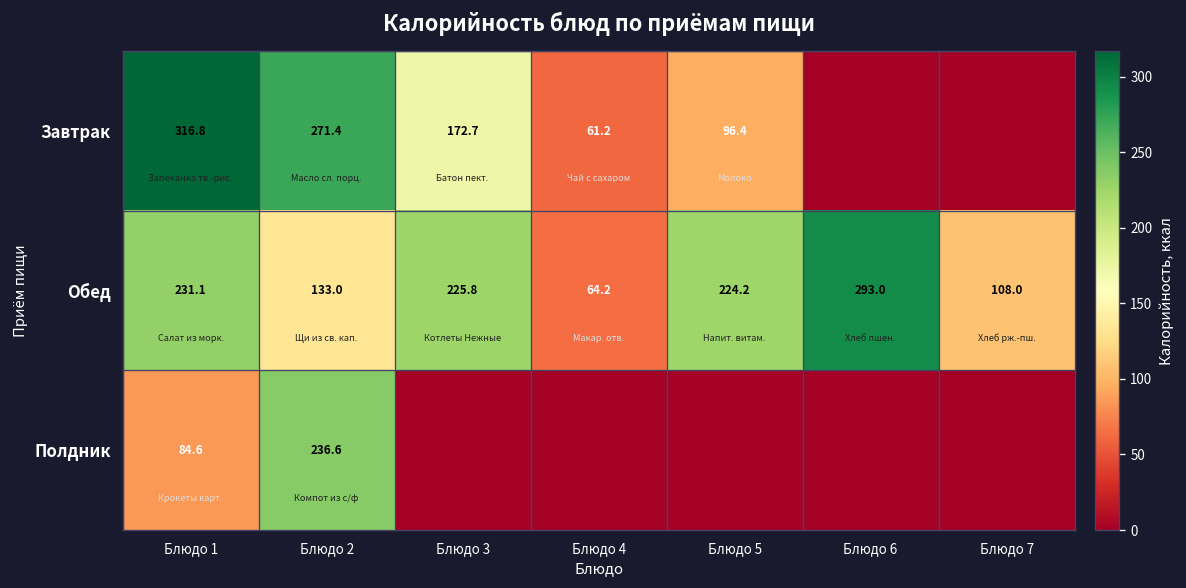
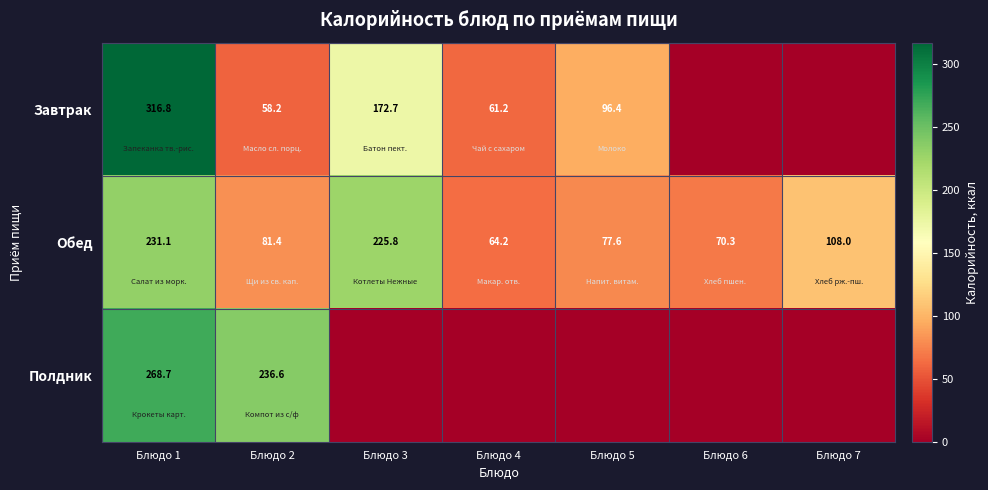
Завтрак, Блюдо 2: 271.4 -> 58.2
Обед, Блюдо 2: 133.0 -> 81.4
Обед, Блюдо 5: 224.2 -> 77.6
Обед, Блюдо 6: 293.0 -> 70.3
Полдник, Блюдо 1: 84.6 -> 268.7
